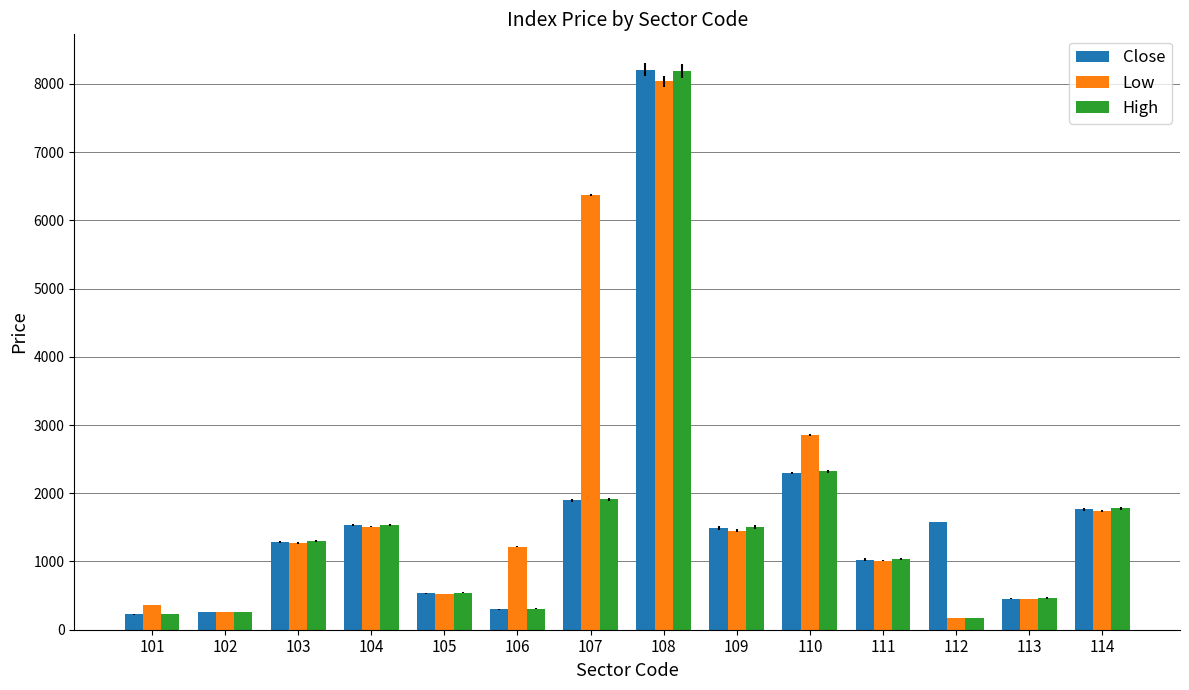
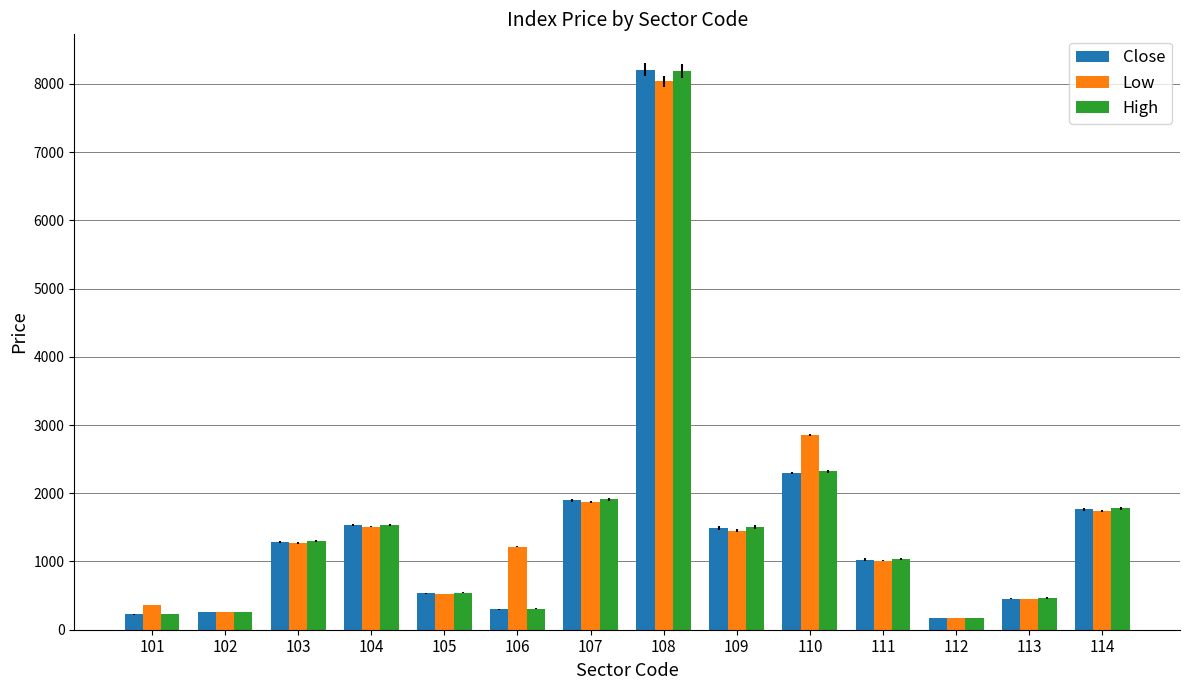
Low, 107: 6400 -> 1900
Close, 112: 1600 -> 200
